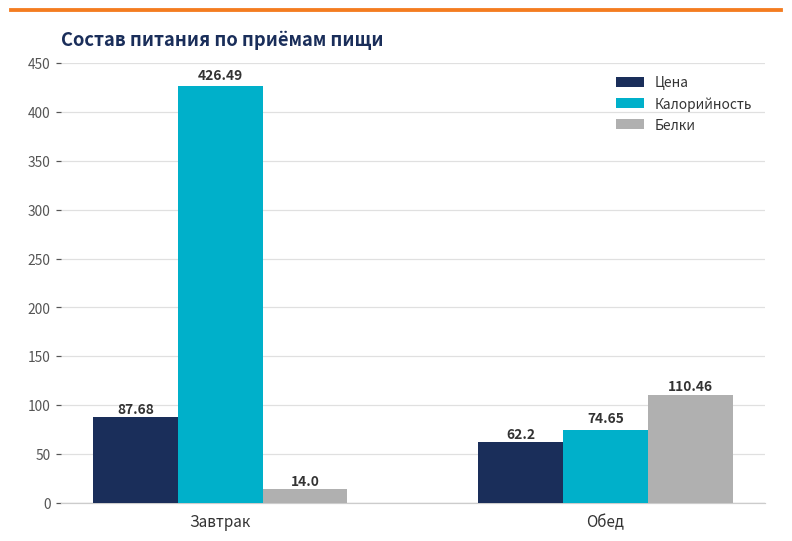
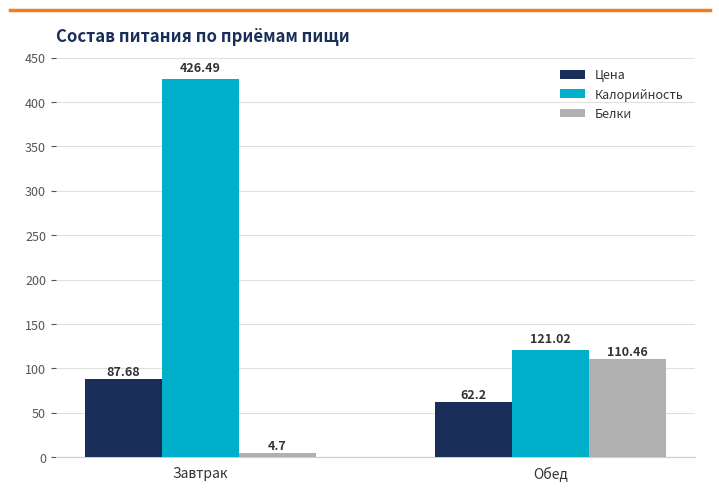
Белки, Завтрак: 14.0 -> 4.7
Калорийность, Обед: 74.65 -> 121.02
